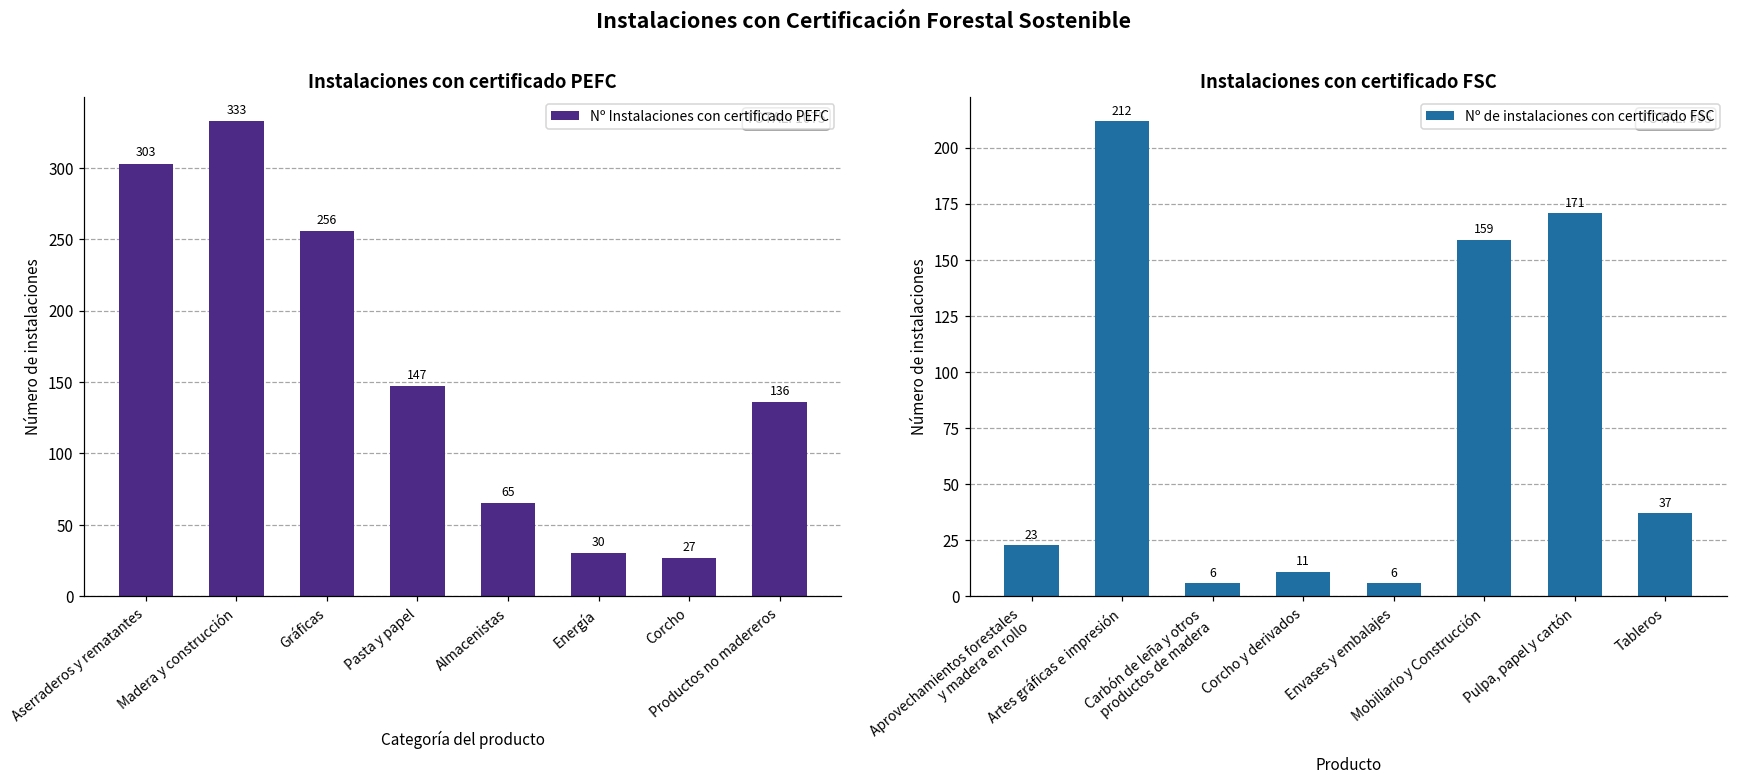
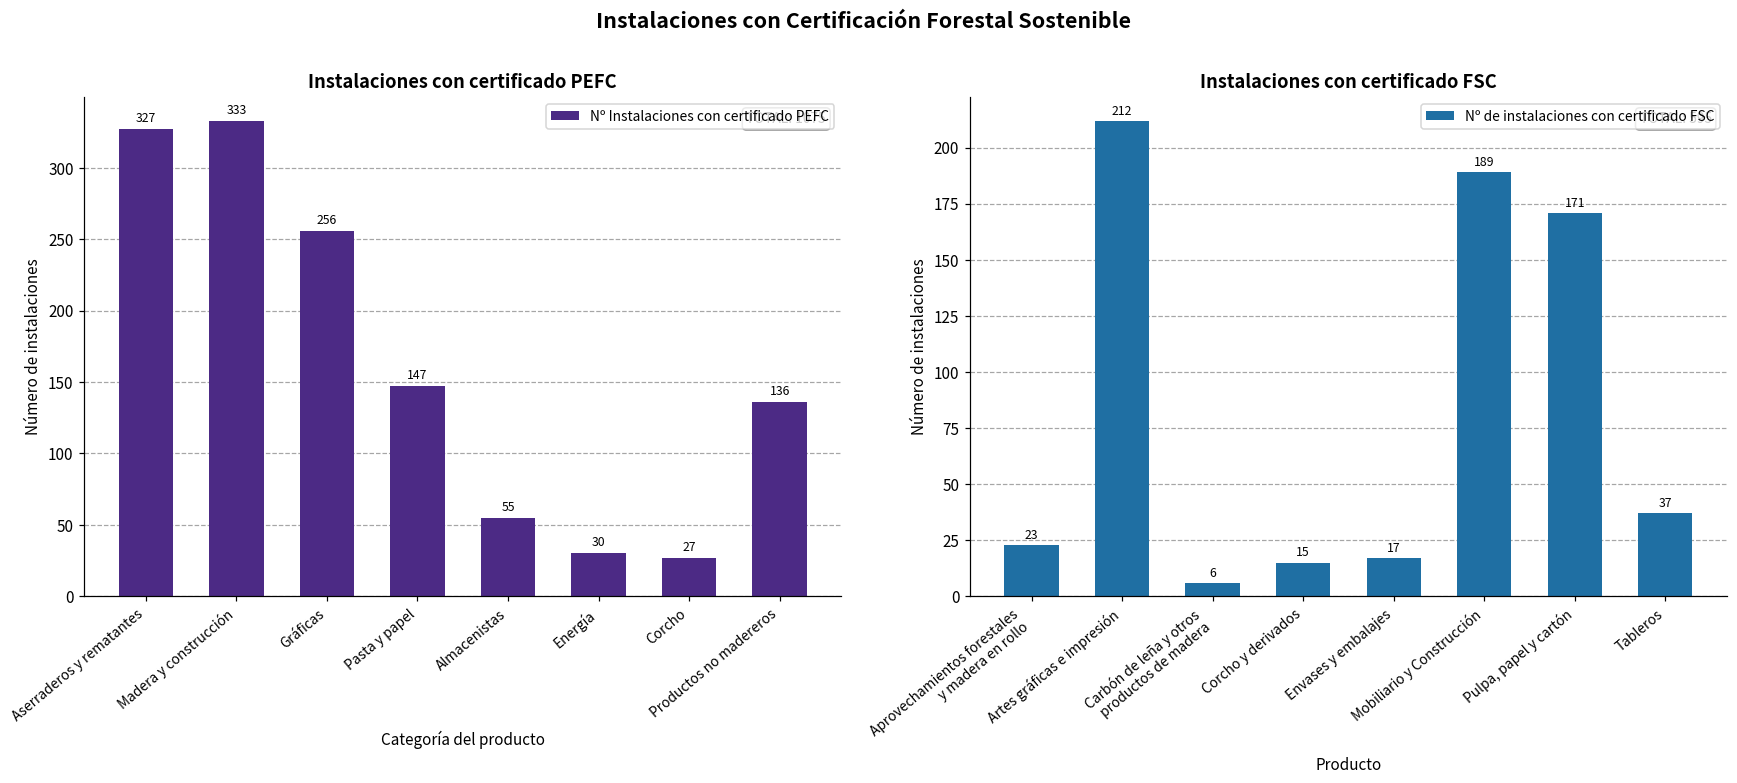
Instalaciones con certificado PEFC, Aserraderos y rematantes: 303 -> 327
Instalaciones con certificado PEFC, Almacenistas: 65 -> 55
Instalaciones con certificado FSC, Corcho y derivados: 11 -> 15
Instalaciones con certificado FSC, Envases y embalajes: 6 -> 17
Instalaciones con certificado FSC, Mobiliario y Construcción: 159 -> 189
